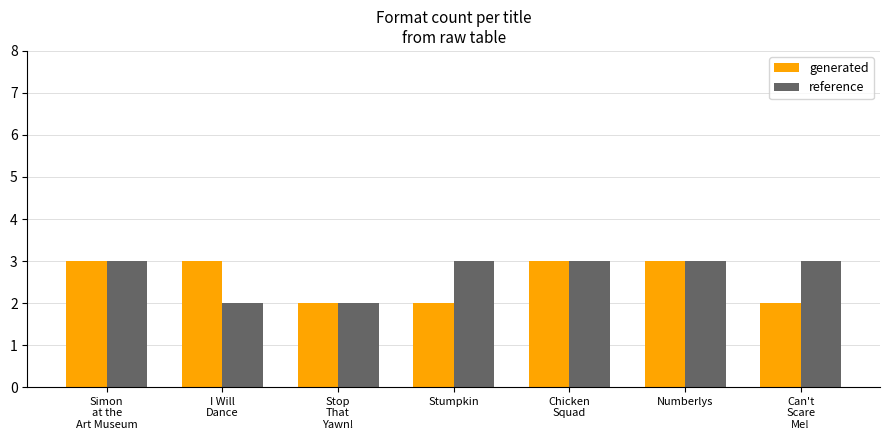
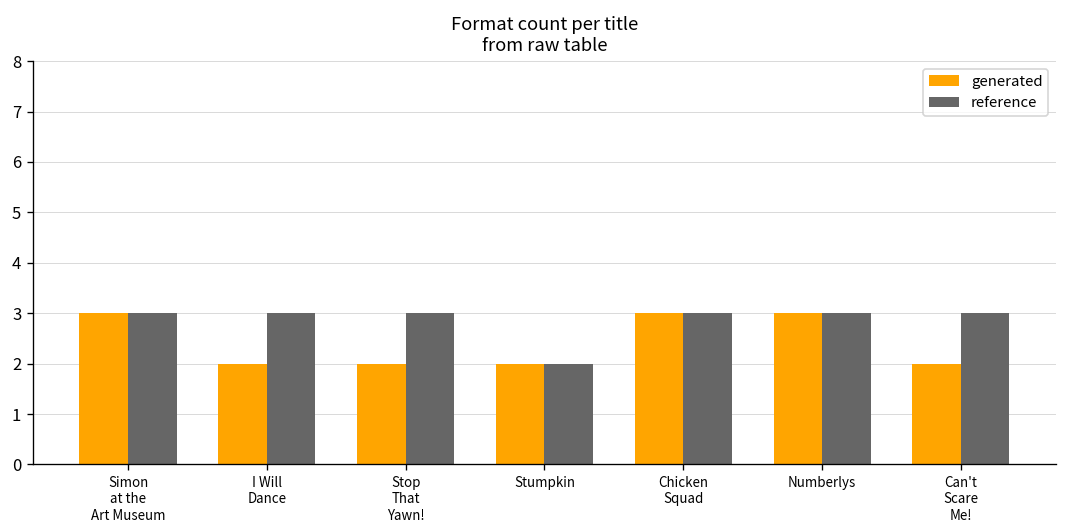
generated, I Will Dance: 3 -> 2
reference, I Will Dance: 2 -> 3
reference, Stop That Yawn!: 2 -> 3
reference, Stumpkin: 3 -> 2
